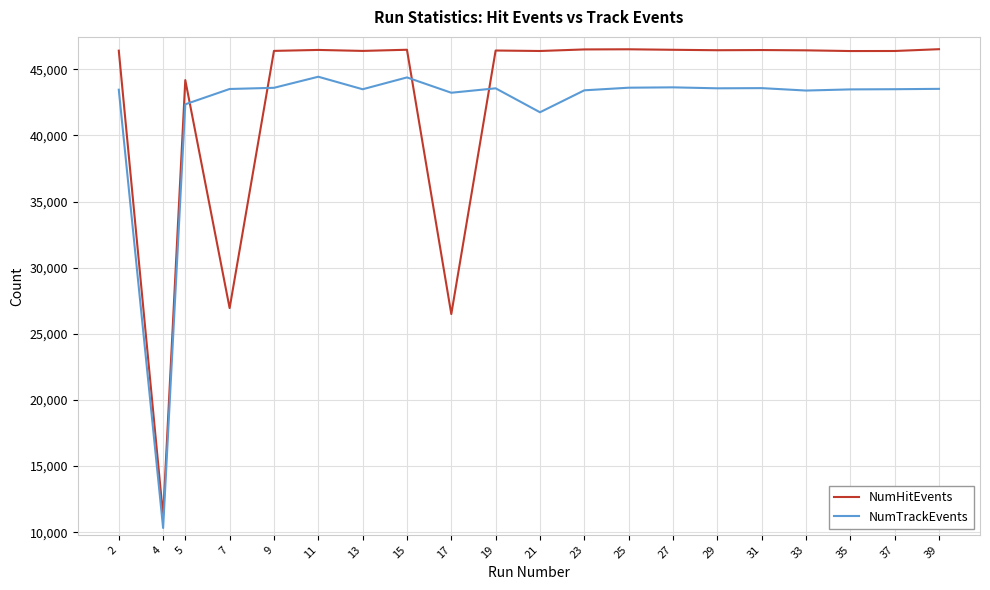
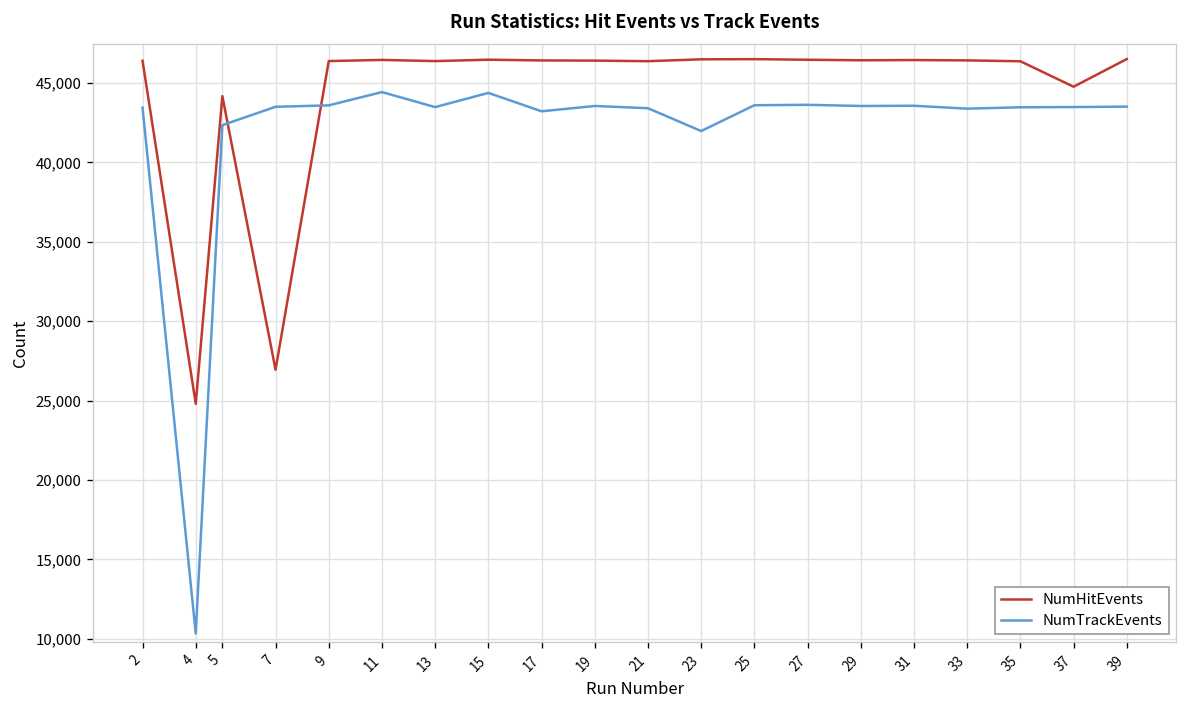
NumHitEvents, 4: 11,200 -> 24,800
NumHitEvents, 17: 26,500 -> 46,400
NumTrackEvents, 21: 41,700 -> 43,400
NumTrackEvents, 23: 43,400 -> 42,000
NumHitEvents, 37: 46,400 -> 44,800
